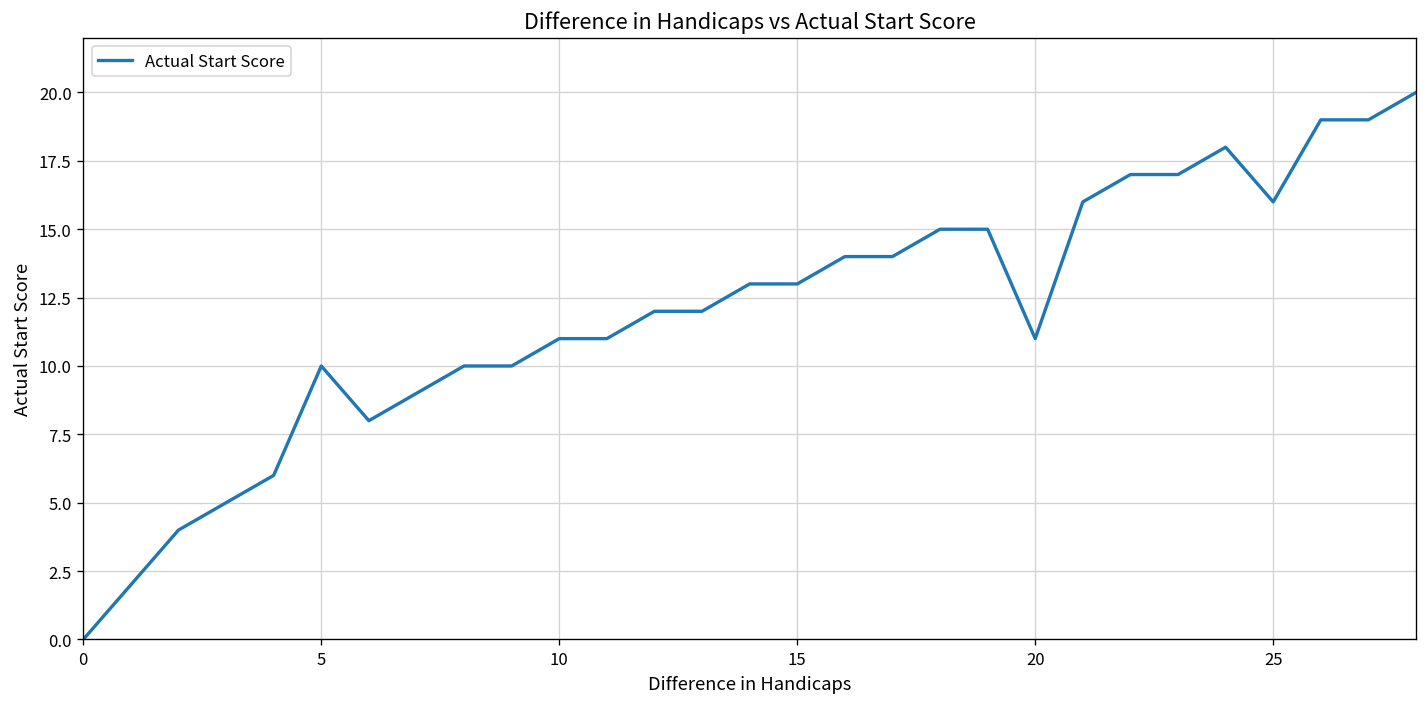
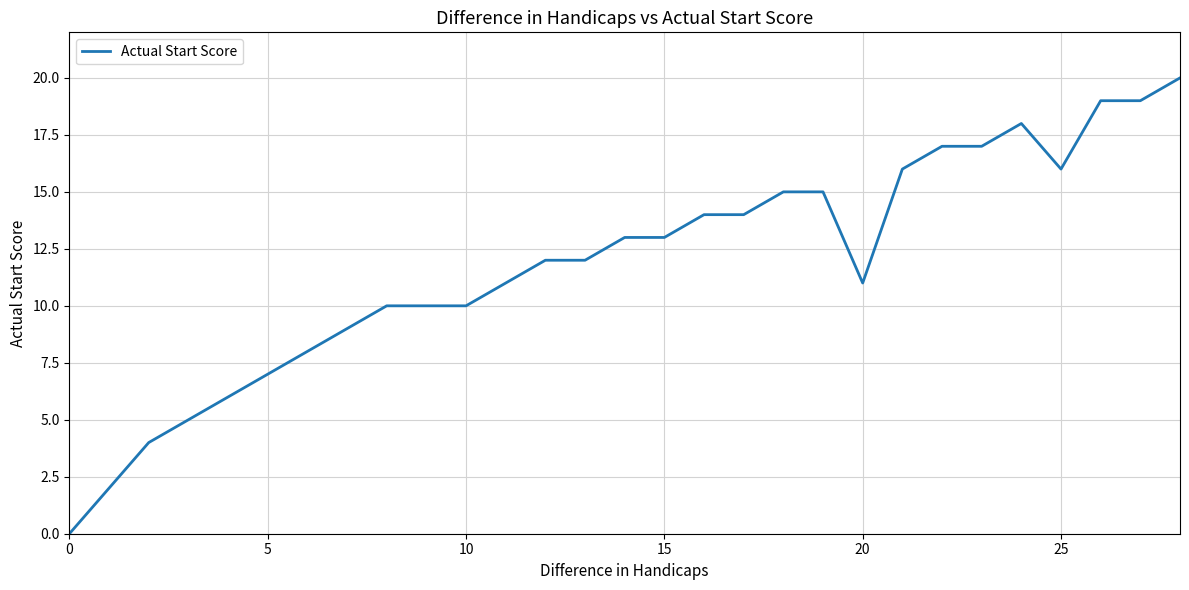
5: 10 -> 7
10: 11 -> 10
